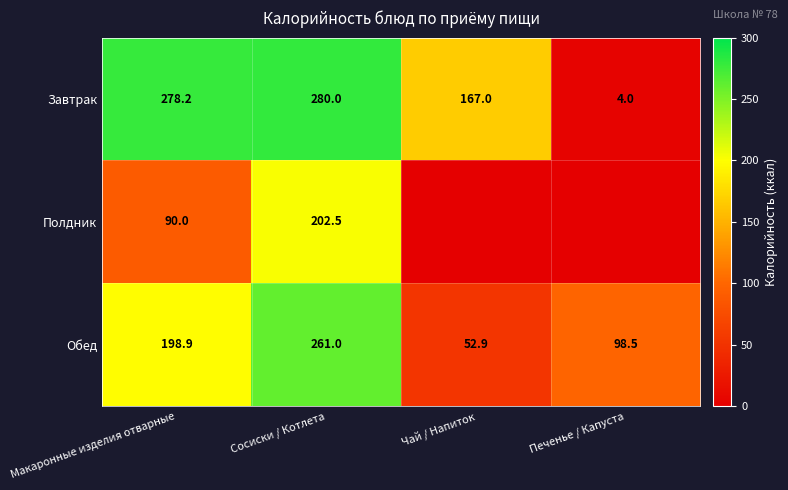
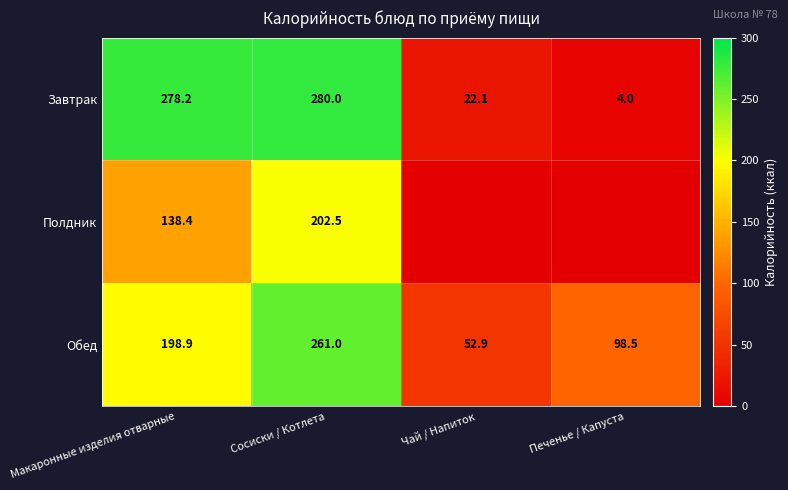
Завтрак, Чай / Напиток: 167.0 -> 22.1
Полдник, Макаронные изделия отварные: 90.0 -> 138.4
